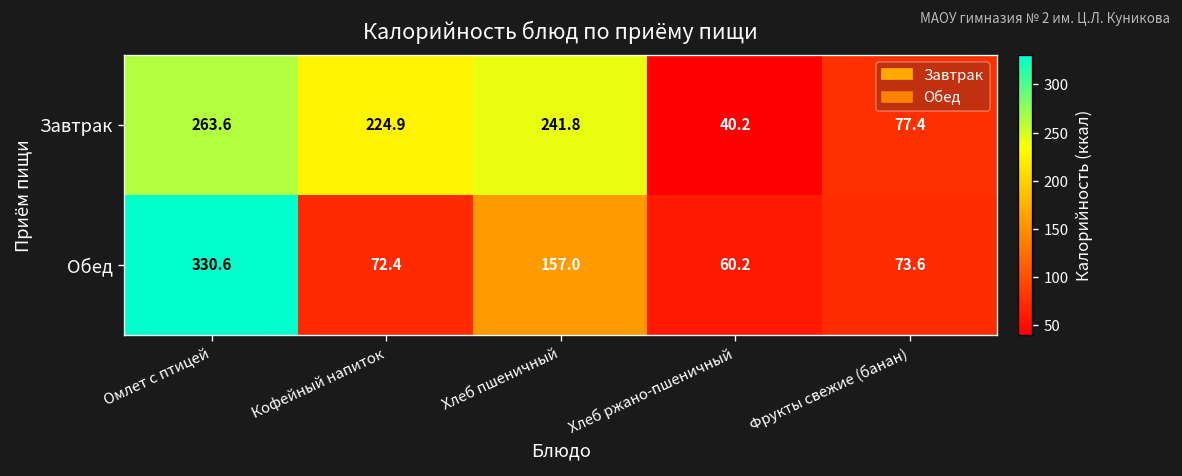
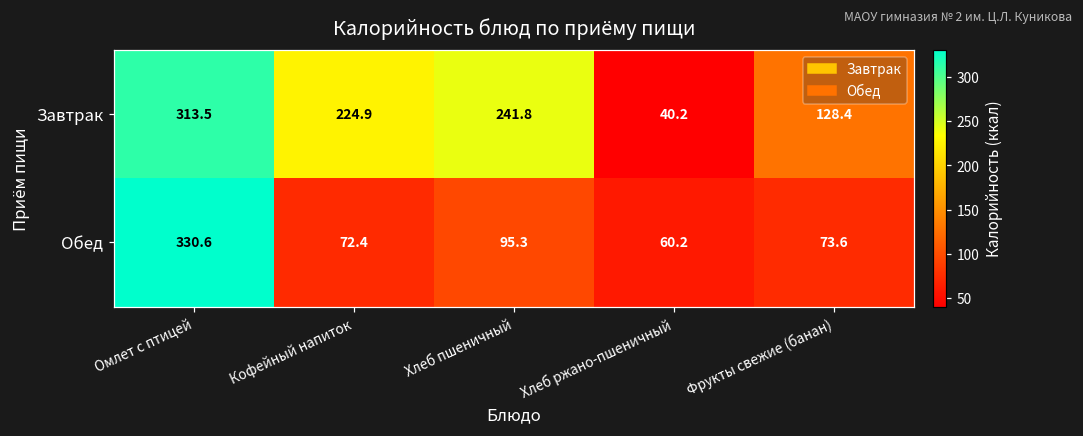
Завтрак, Омлет с птицей: 263.6 -> 313.5
Завтрак, Фрукты свежие (банан): 77.4 -> 128.4
Обед, Хлеб пшеничный: 157.0 -> 95.3
